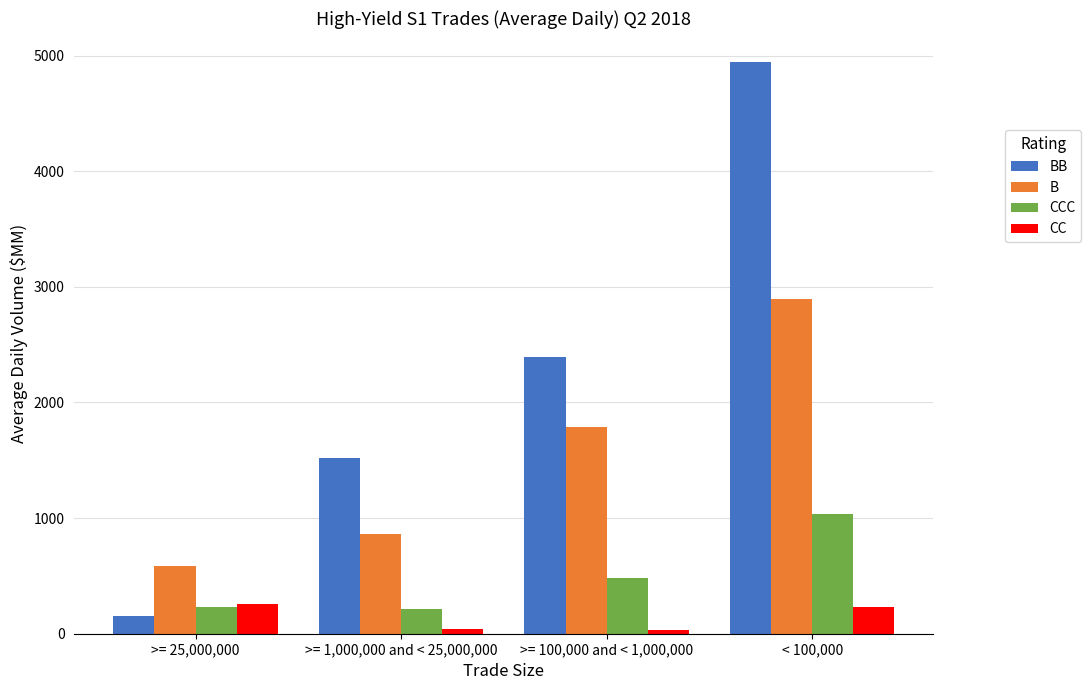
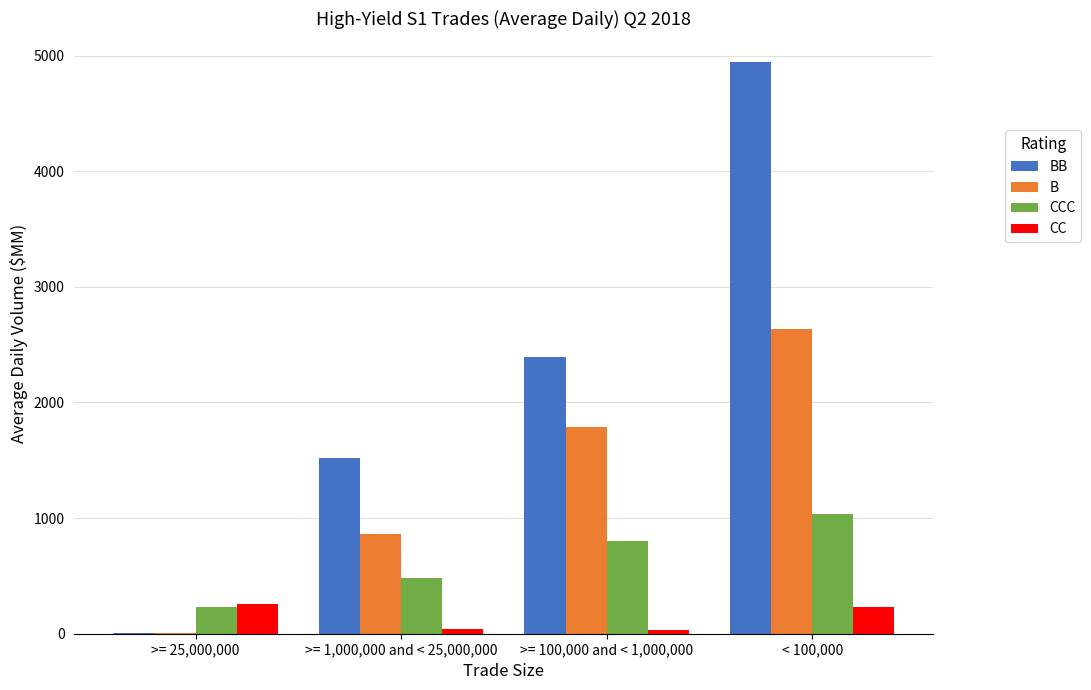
BB, >= 25,000,000: 150 -> 0
B, >= 25,000,000: 580 -> 0
CCC, >= 1,000,000 and < 25,000,000: 220 -> 480
CCC, >= 100,000 and < 1,000,000: 480 -> 810
B, < 100,000: 2900 -> 2630
